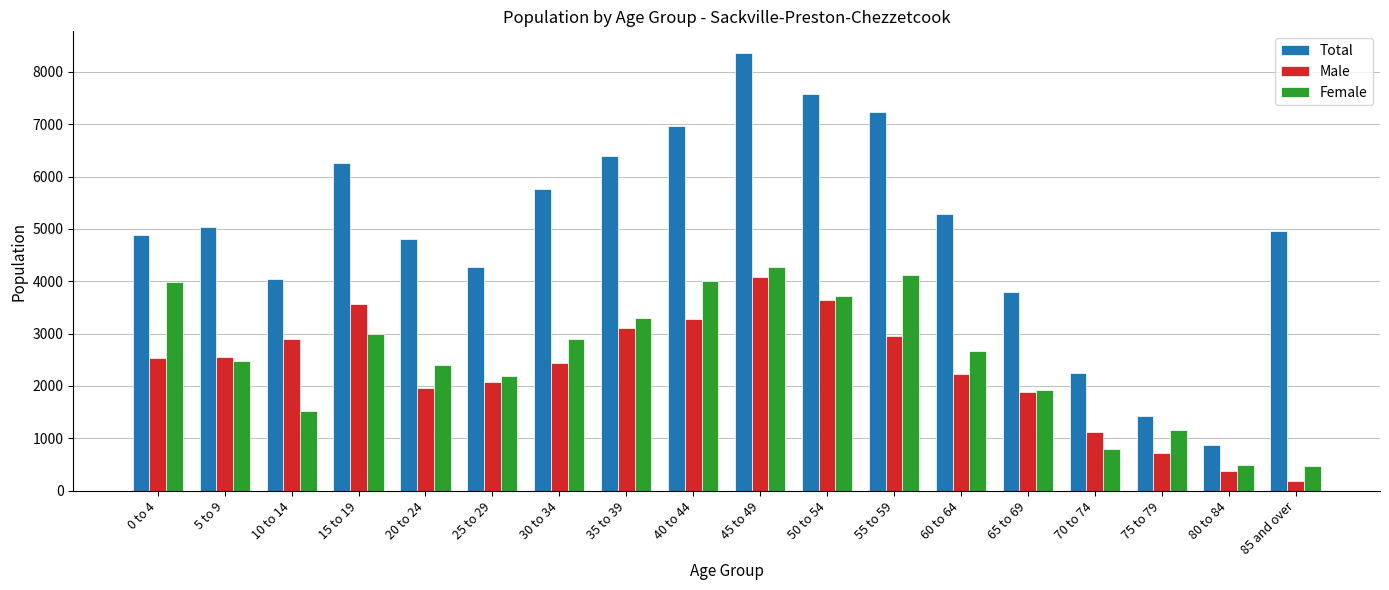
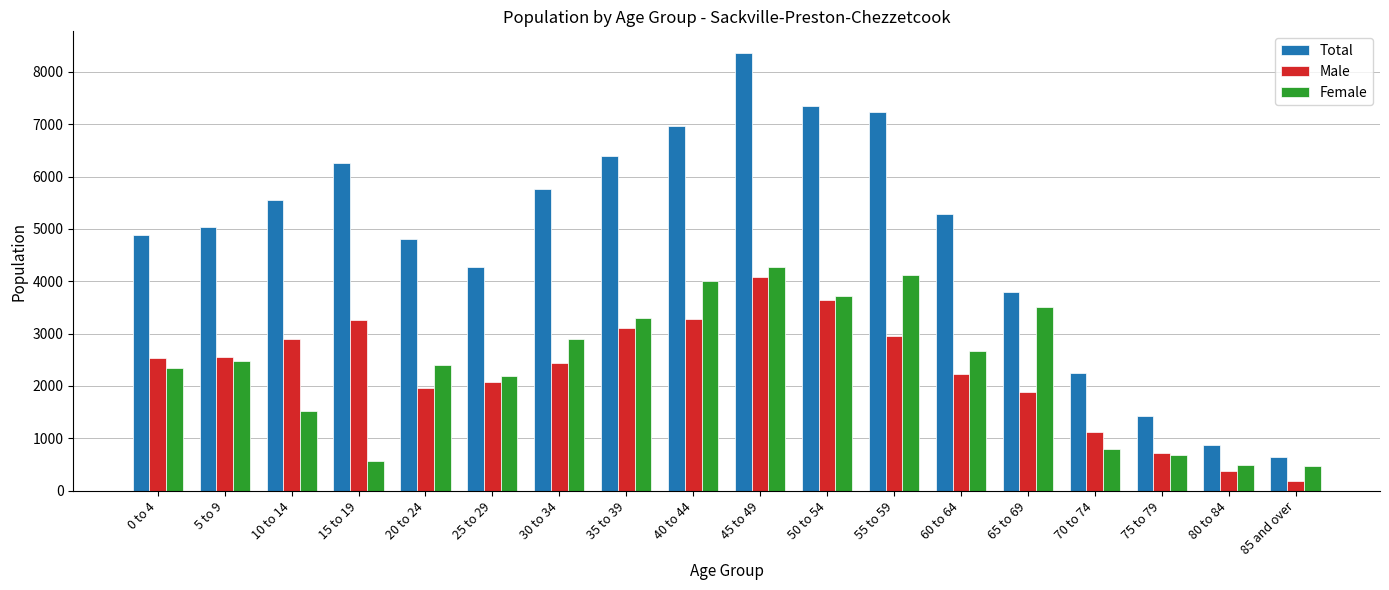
Female, 0 to 4: 4000 -> 2400
Total, 10 to 14: 4000 -> 5500
Male, 15 to 19: 3600 -> 3300
Female, 15 to 19: 3000 -> 600
Total, 50 to 54: 7600 -> 7400
Female, 65 to 69: 1900 -> 3500
Female, 75 to 79: 1200 -> 700
Total, 85 and over: 5000 -> 700
